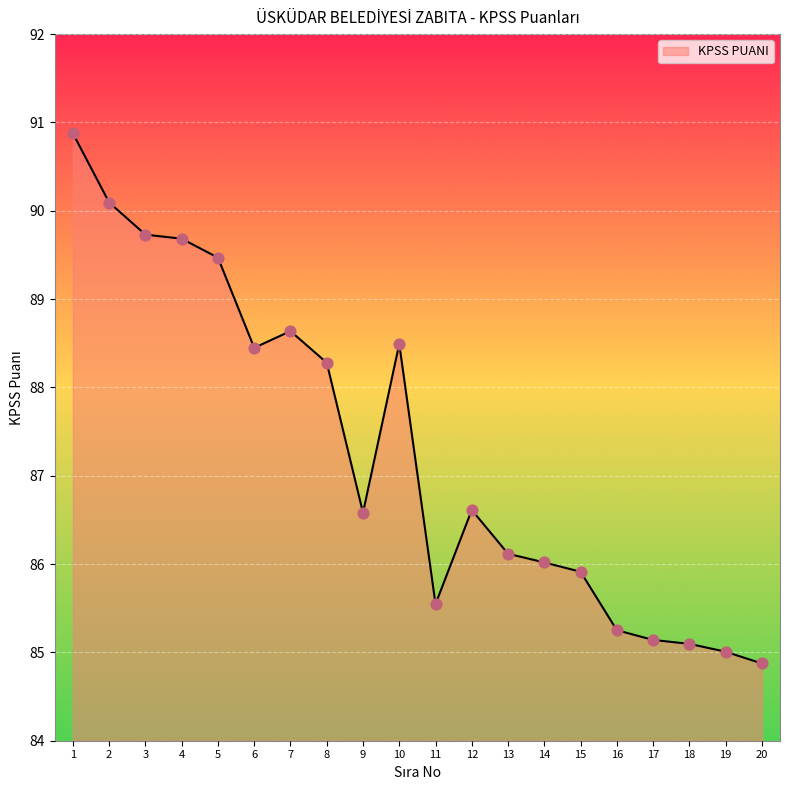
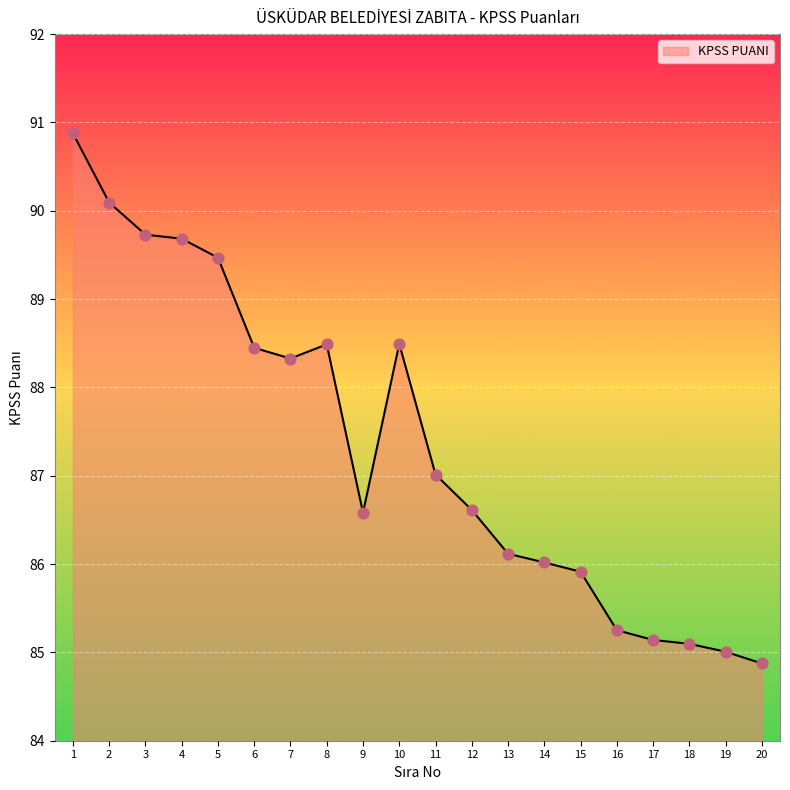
7: 88.6 -> 88.3
8: 88.3 -> 88.5
11: 85.5 -> 87.0
